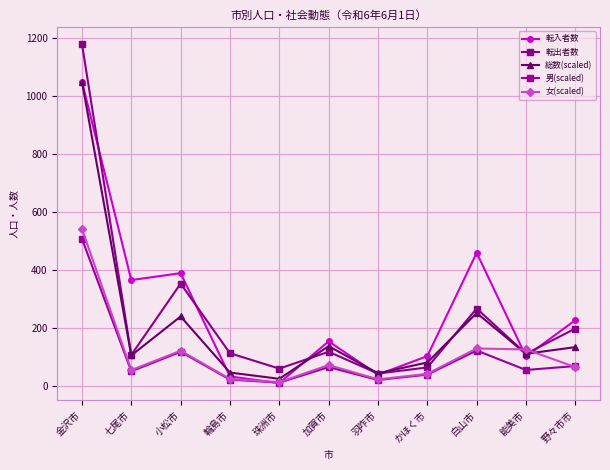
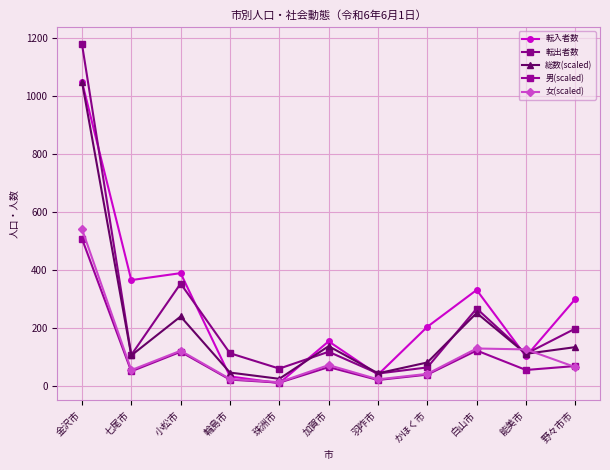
転入者数, かほく市: 100 -> 200
転入者数, 白山市: 460 -> 330
転入者数, 野々市市: 230 -> 300
